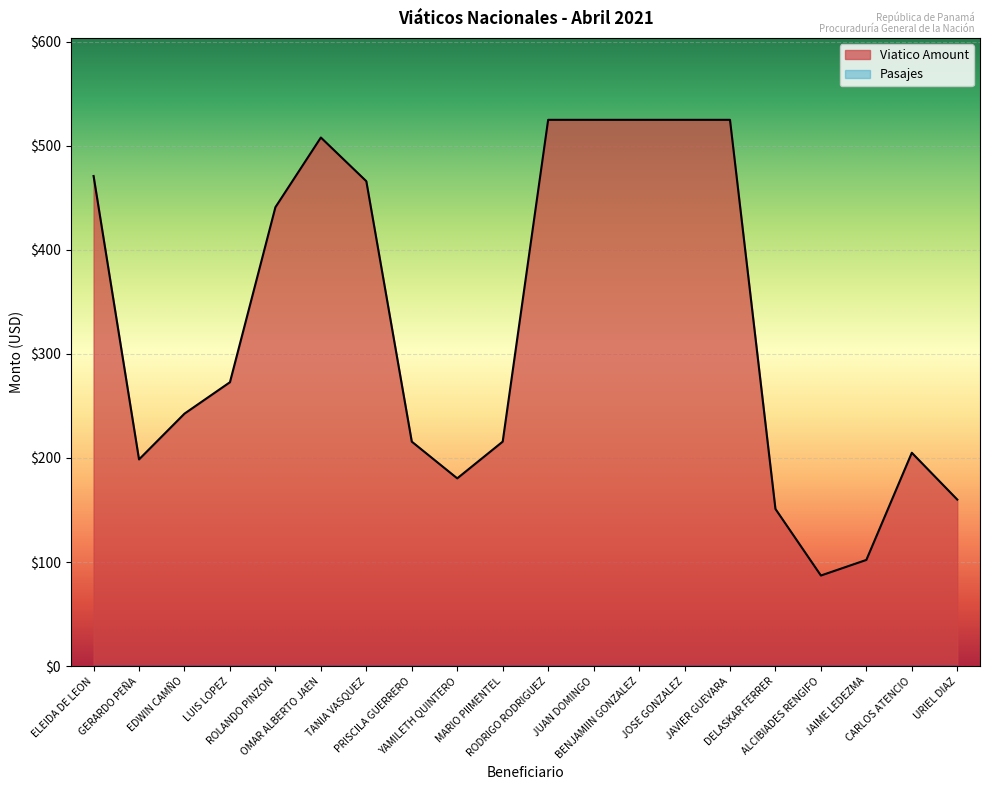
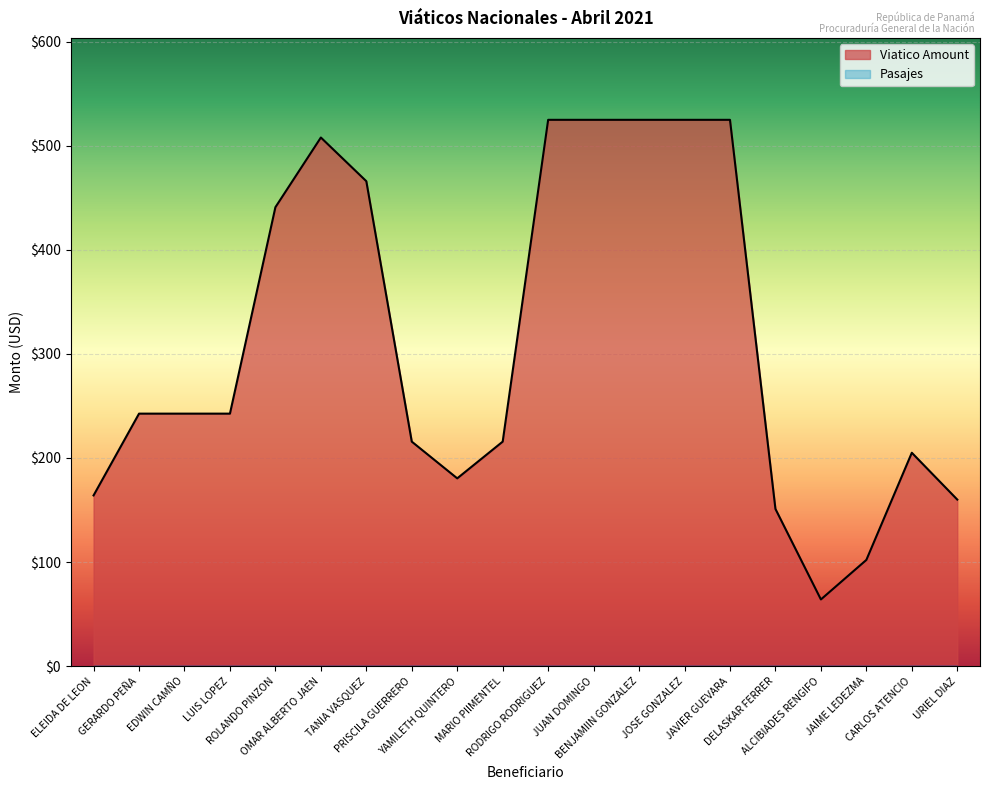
Viatico Amount, ELEIDA DE LEON: $471 -> $164
Viatico Amount, GERARDO PEÑA: $199 -> $243
Viatico Amount, LUIS LOPEZ: $273 -> $243
Viatico Amount, ALCIBIADES RENGIFO: $87 -> $64
